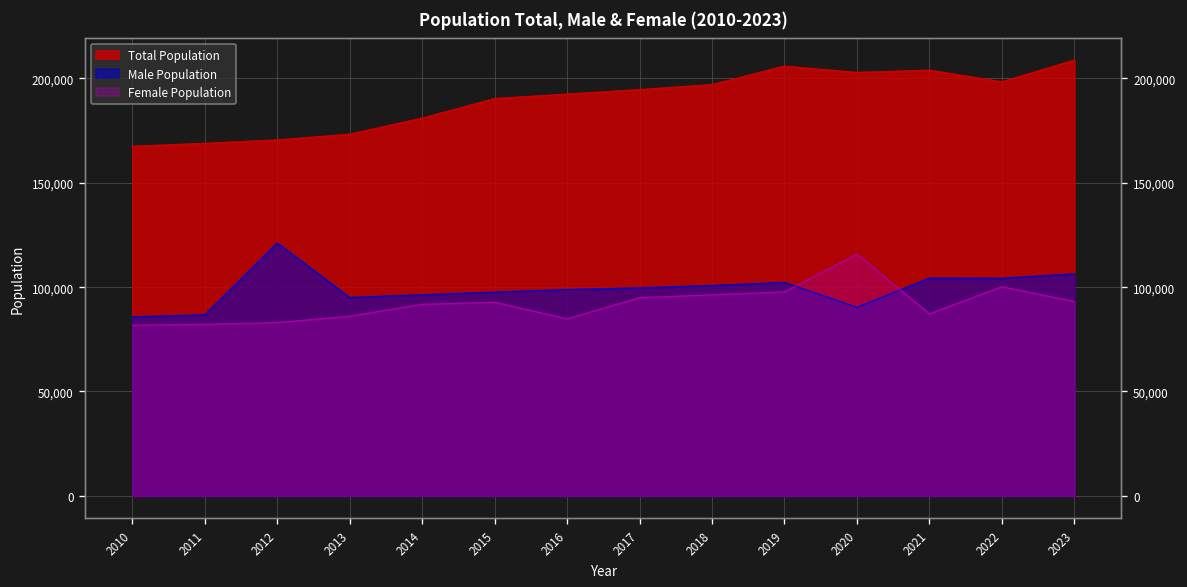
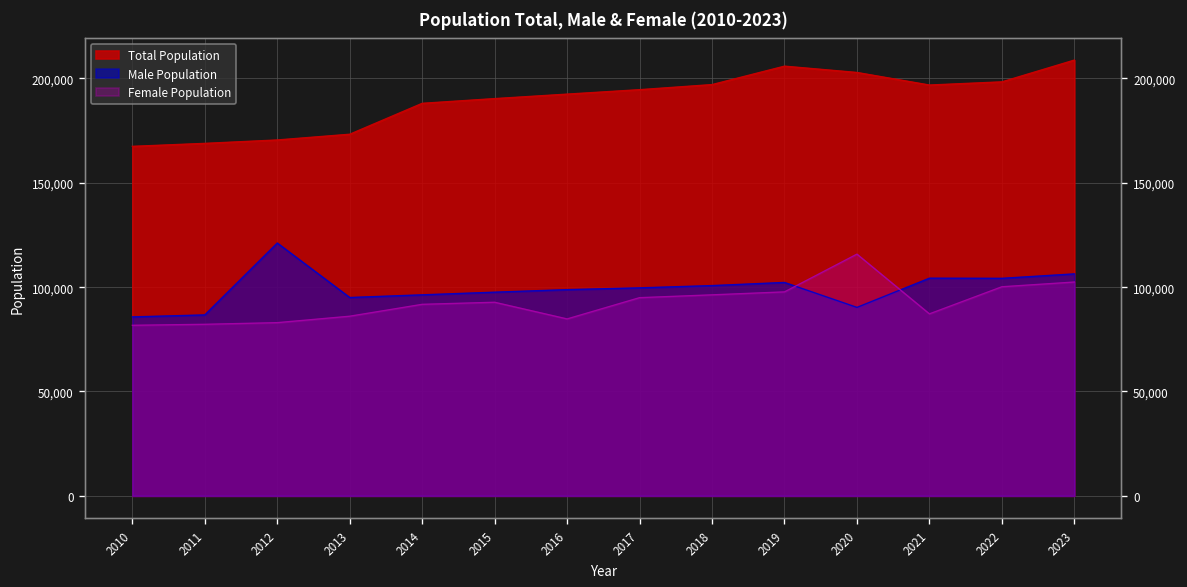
Total Population, 2014: 181,000 -> 188,000
Total Population, 2021: 204,000 -> 197,000
Female Population, 2023: 93,000 -> 102,000
